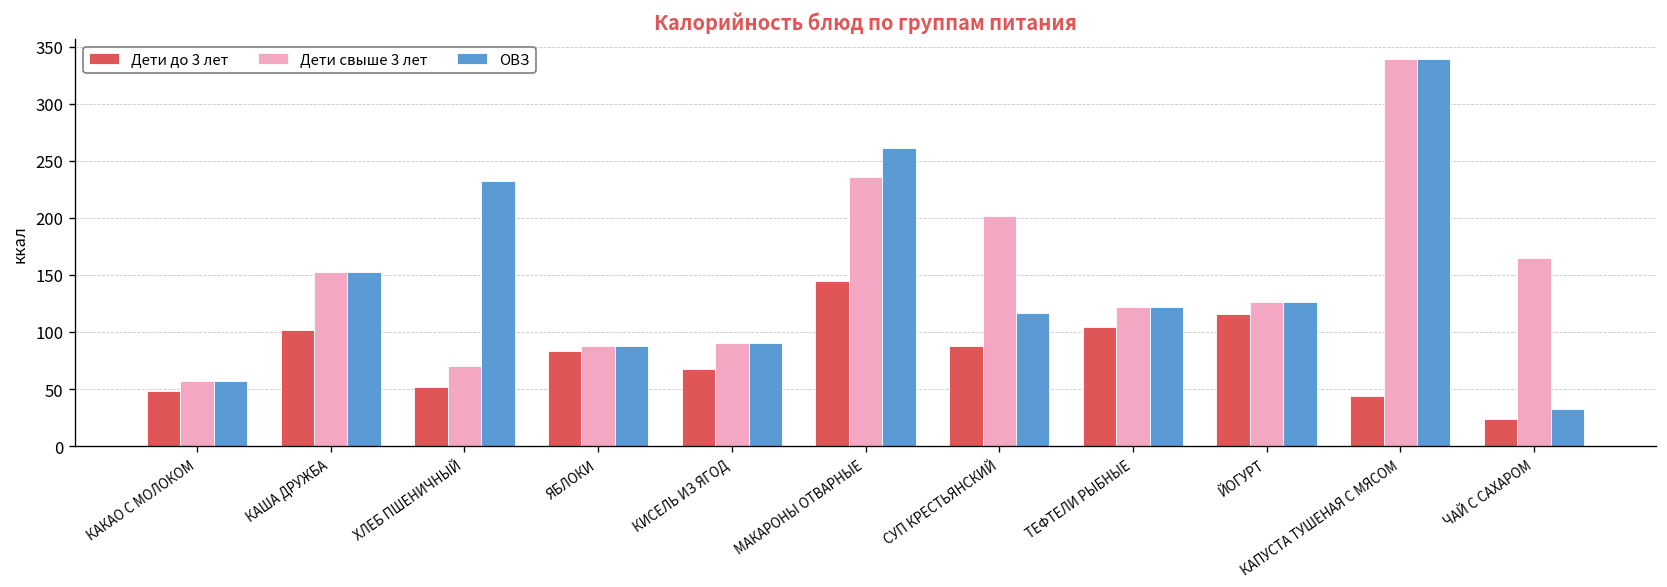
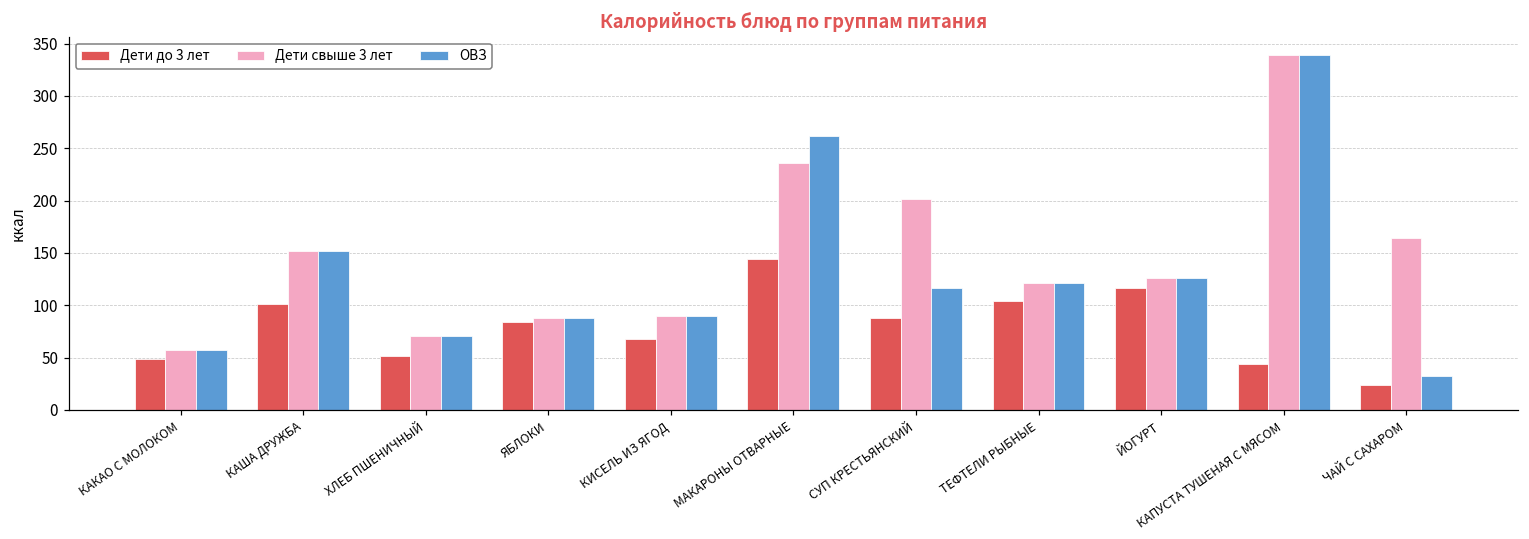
ОВЗ, ХЛЕБ ПШЕНИЧНЫЙ: 230 -> 70
